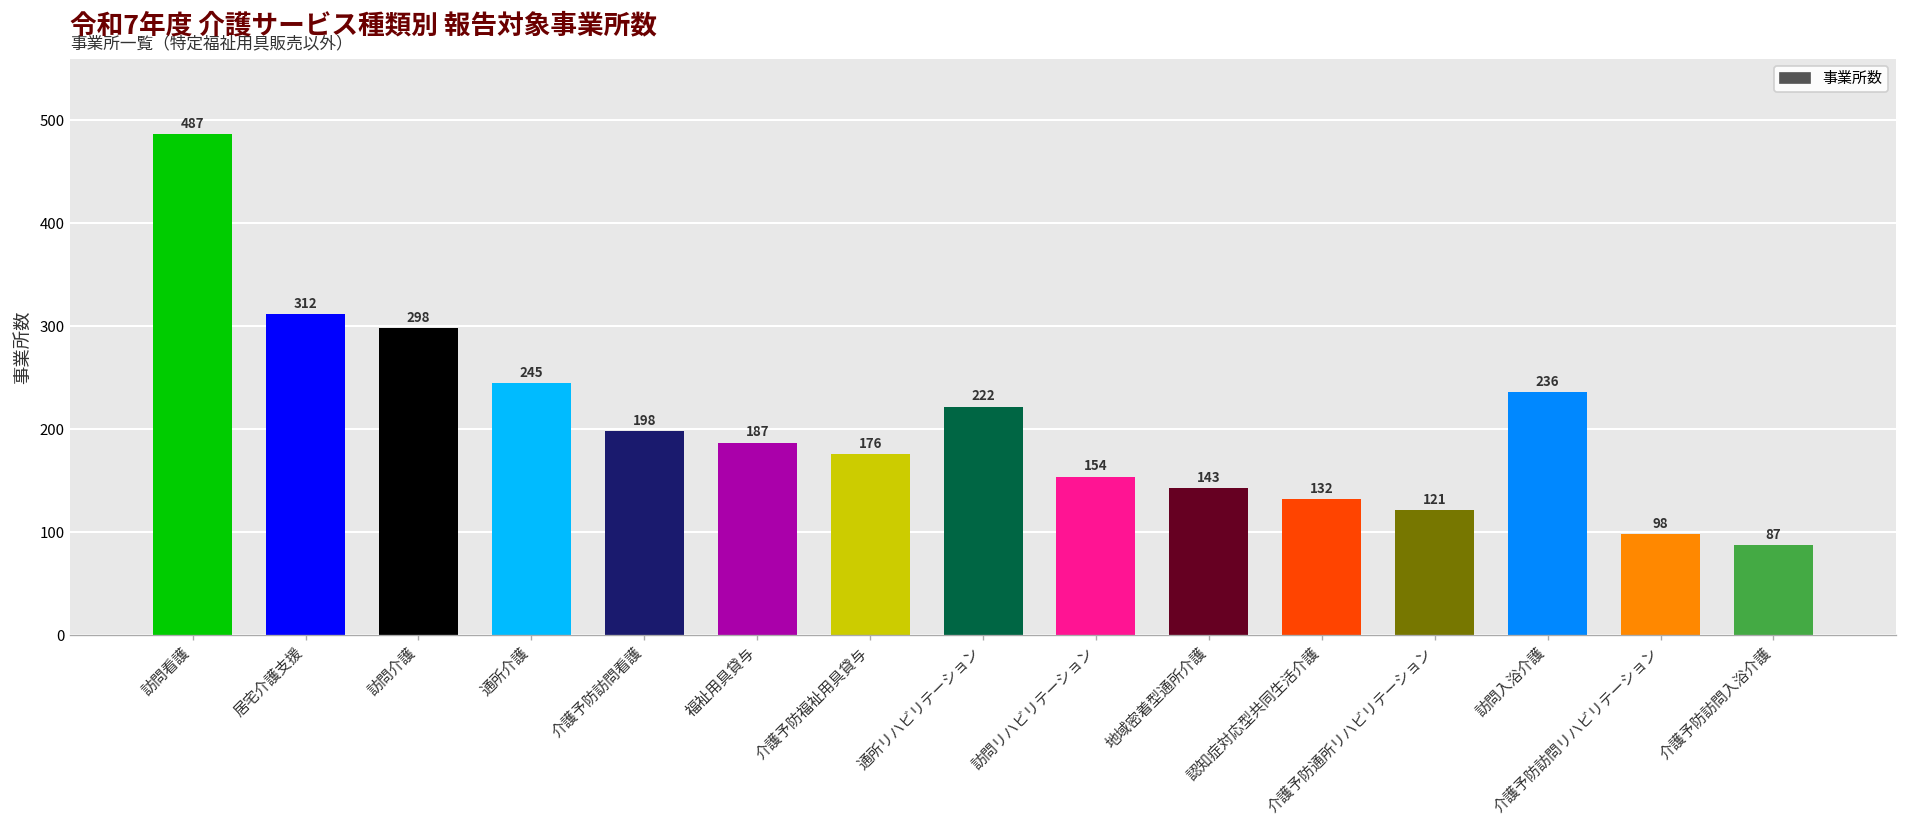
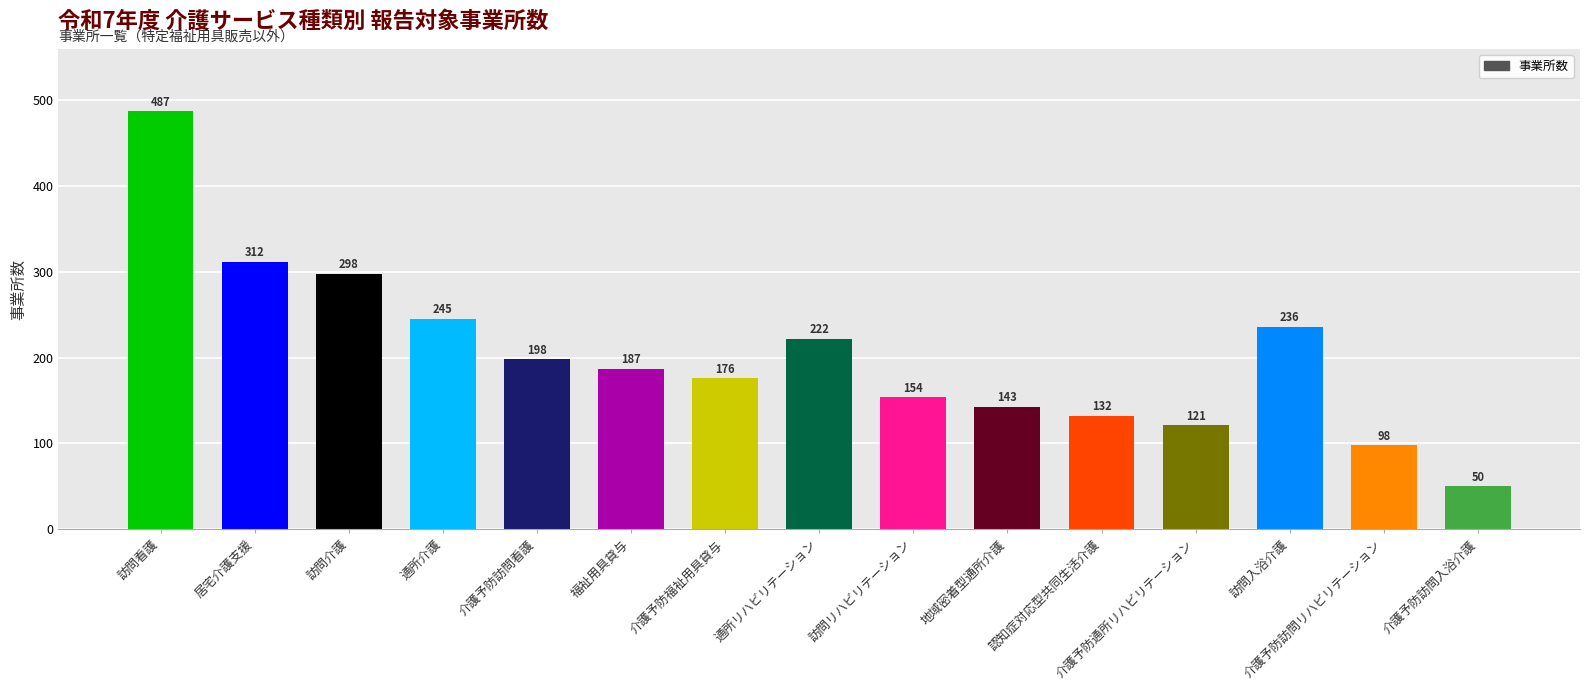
介護予防訪問入浴介護: 87 -> 50
